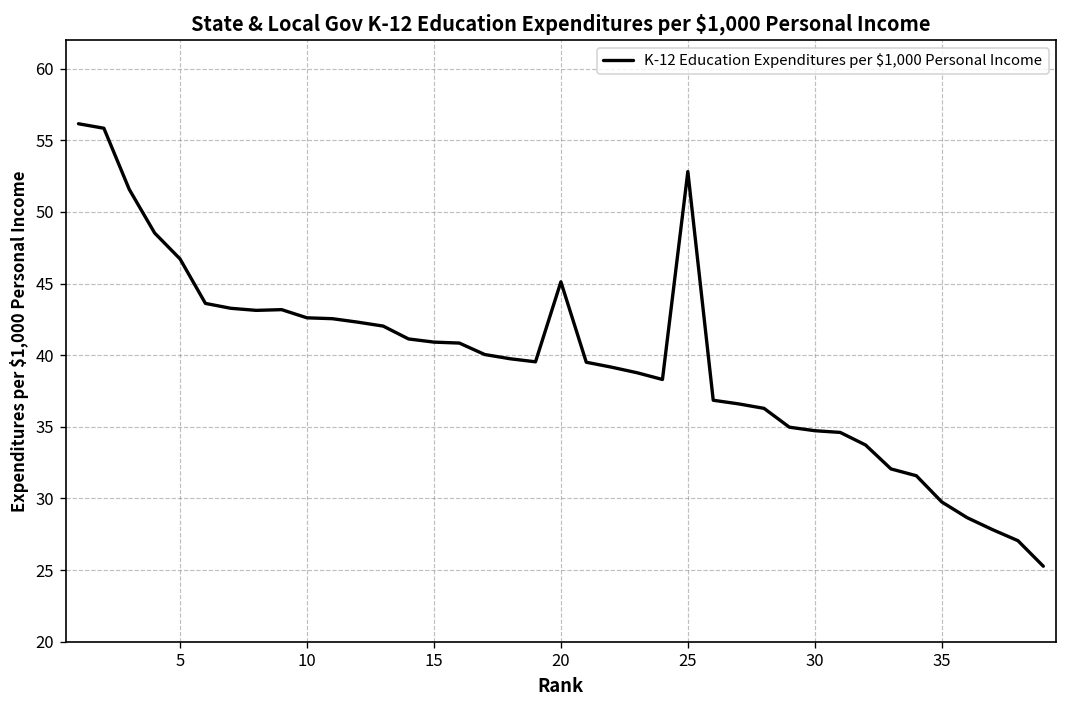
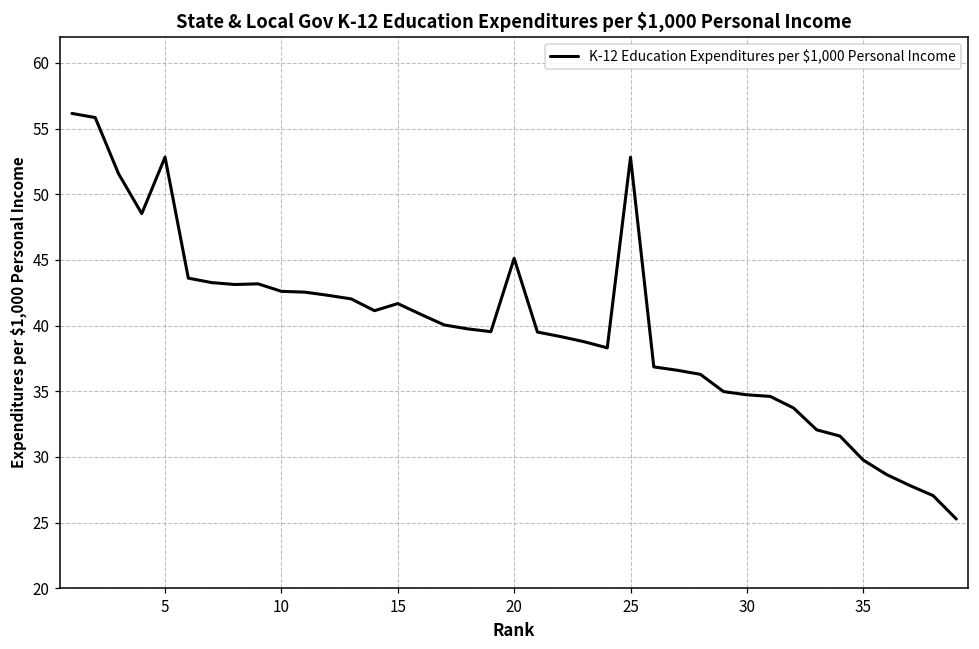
5: 46.7 -> 52.8
15: 40.9 -> 41.7
